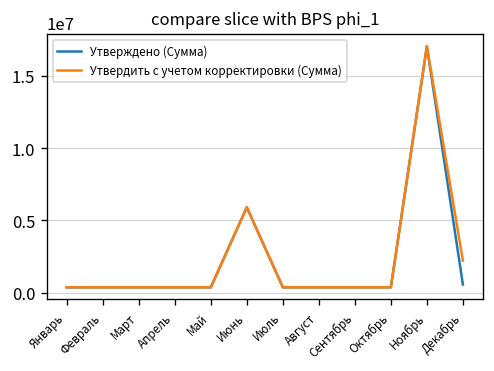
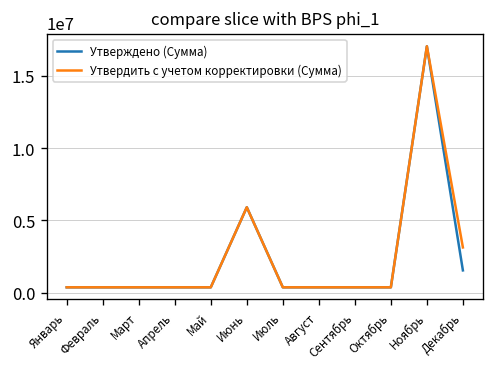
Утверждено (Сумма), Декабрь: 600000 -> 1500000
Утвердить с учетом корректировки (Сумма), Декабрь: 2200000 -> 3100000
